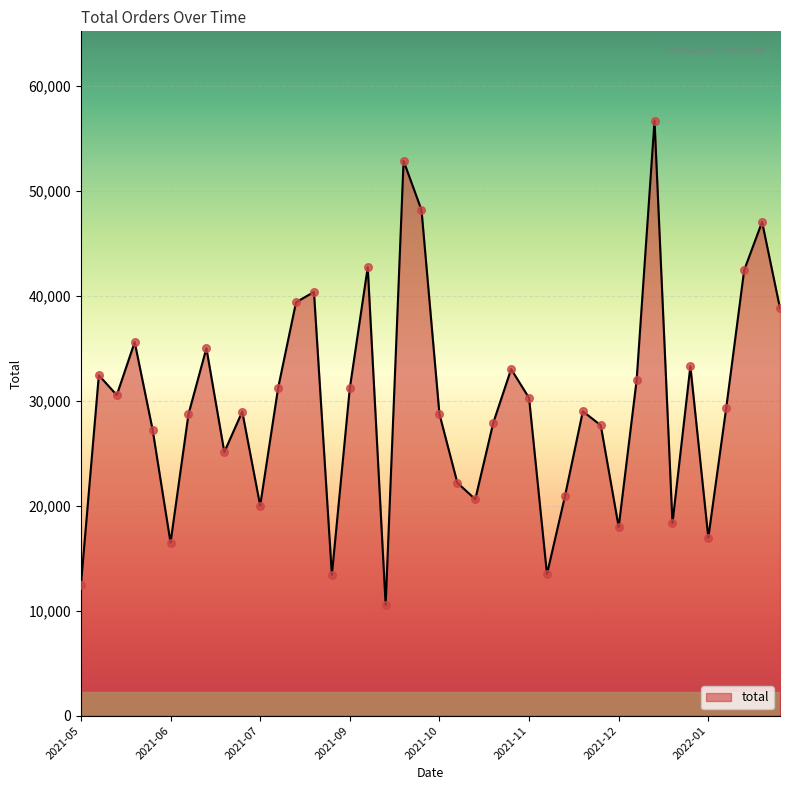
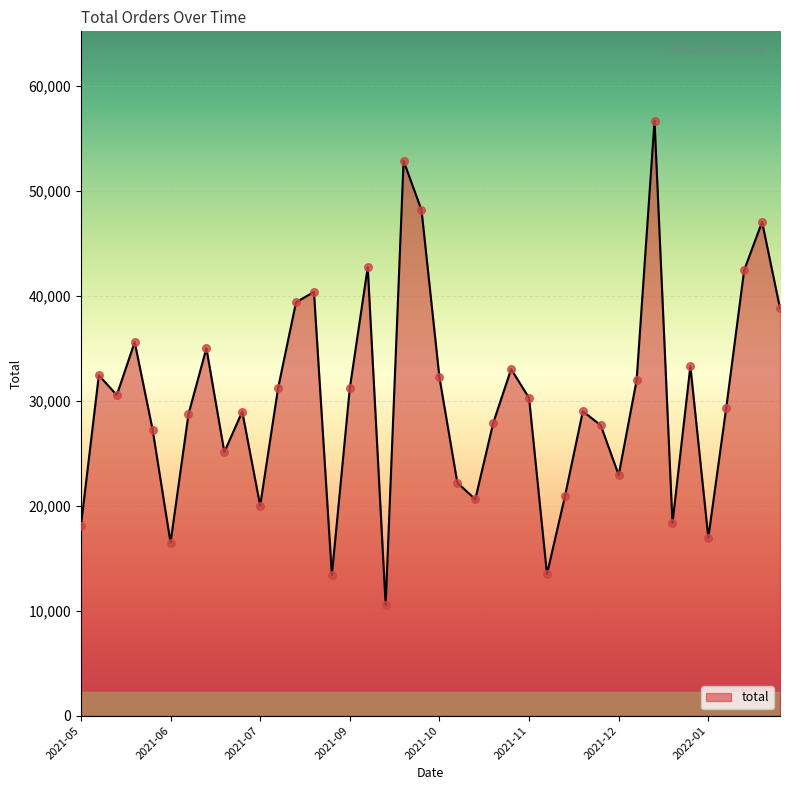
2021-05: 12,400 -> 18,100
2021-10: 28,700 -> 32,200
2021-12: 18,000 -> 22,900
